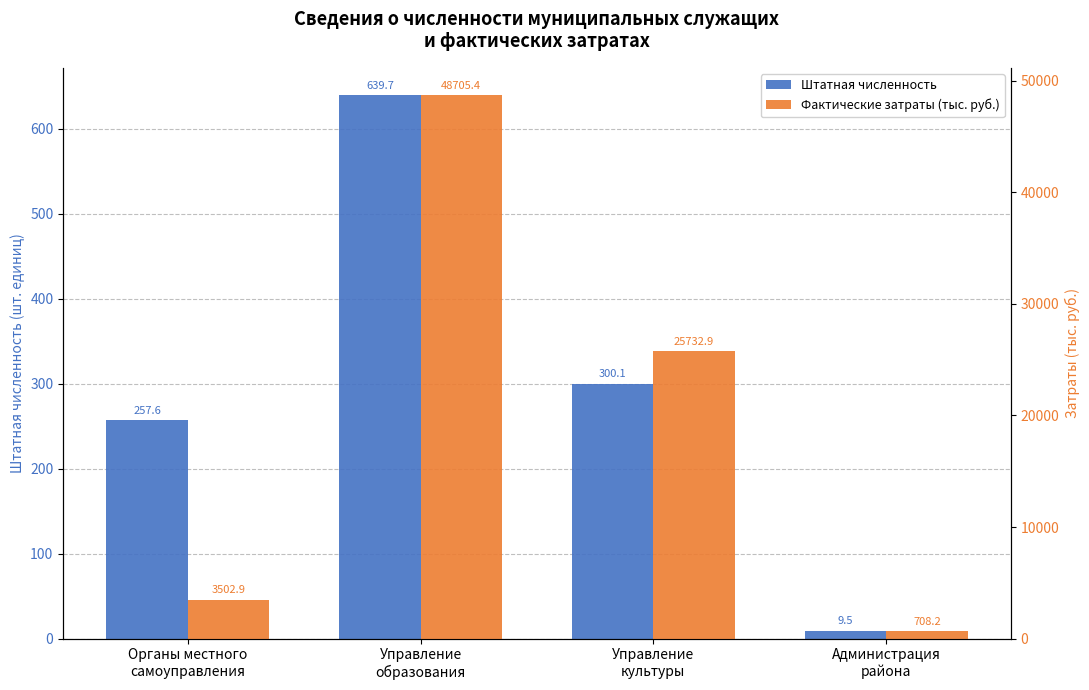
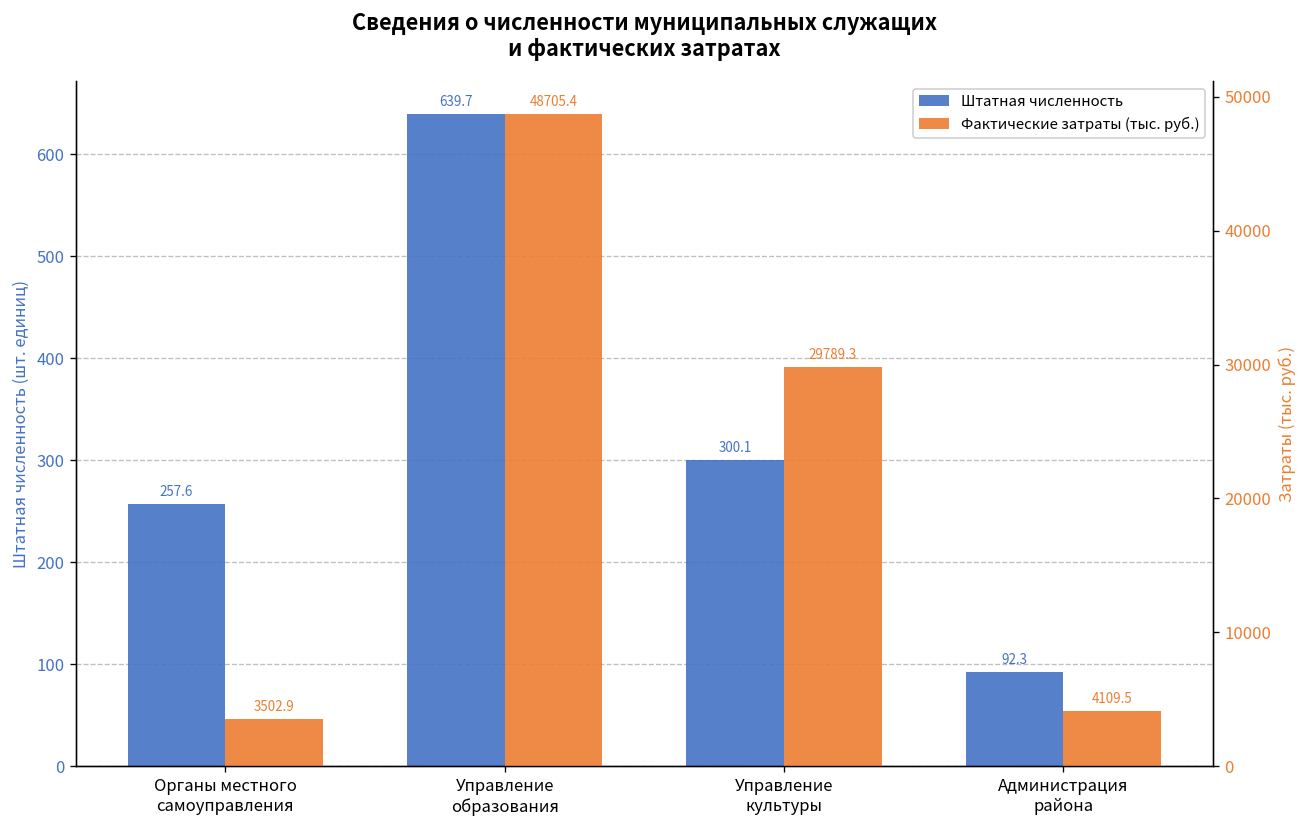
Штатная численность, Администрация района: 9.5 -> 92.3
Фактические затраты (тыс. руб.), Управление культуры: 25732.9 -> 29789.3
Фактические затраты (тыс. руб.), Администрация района: 708.2 -> 4109.5
